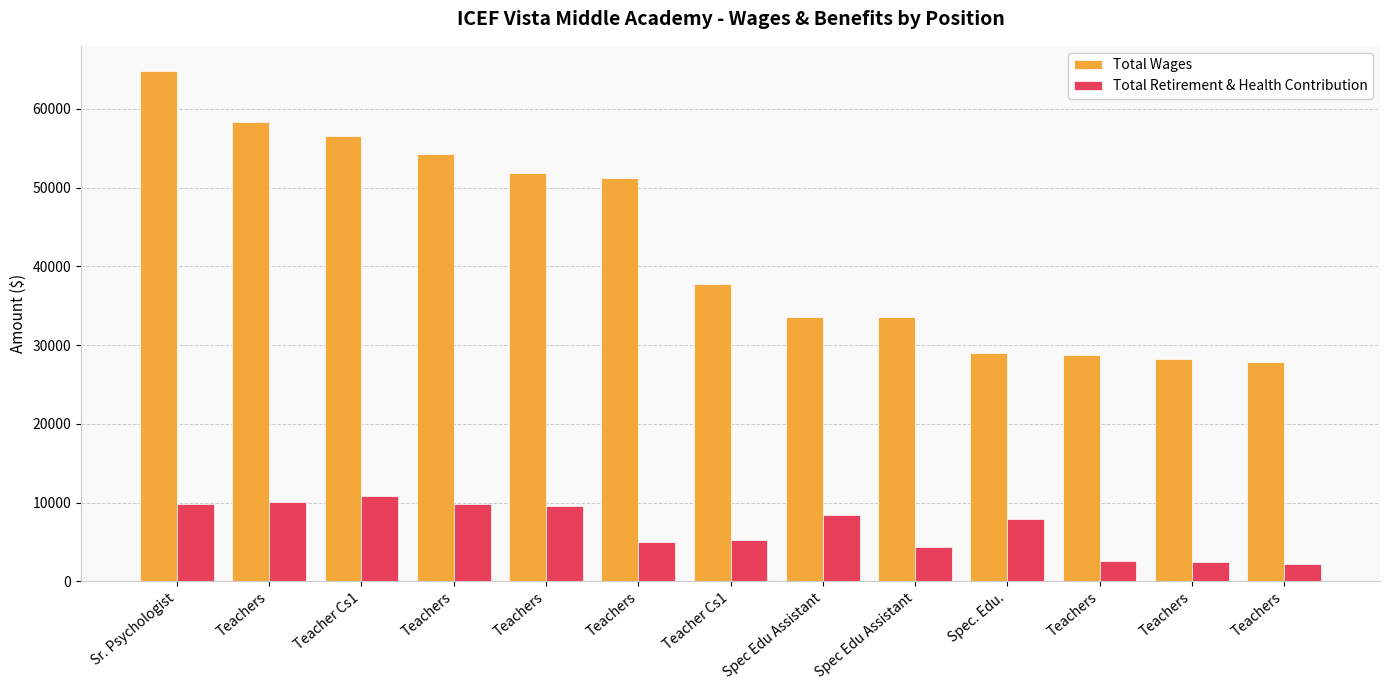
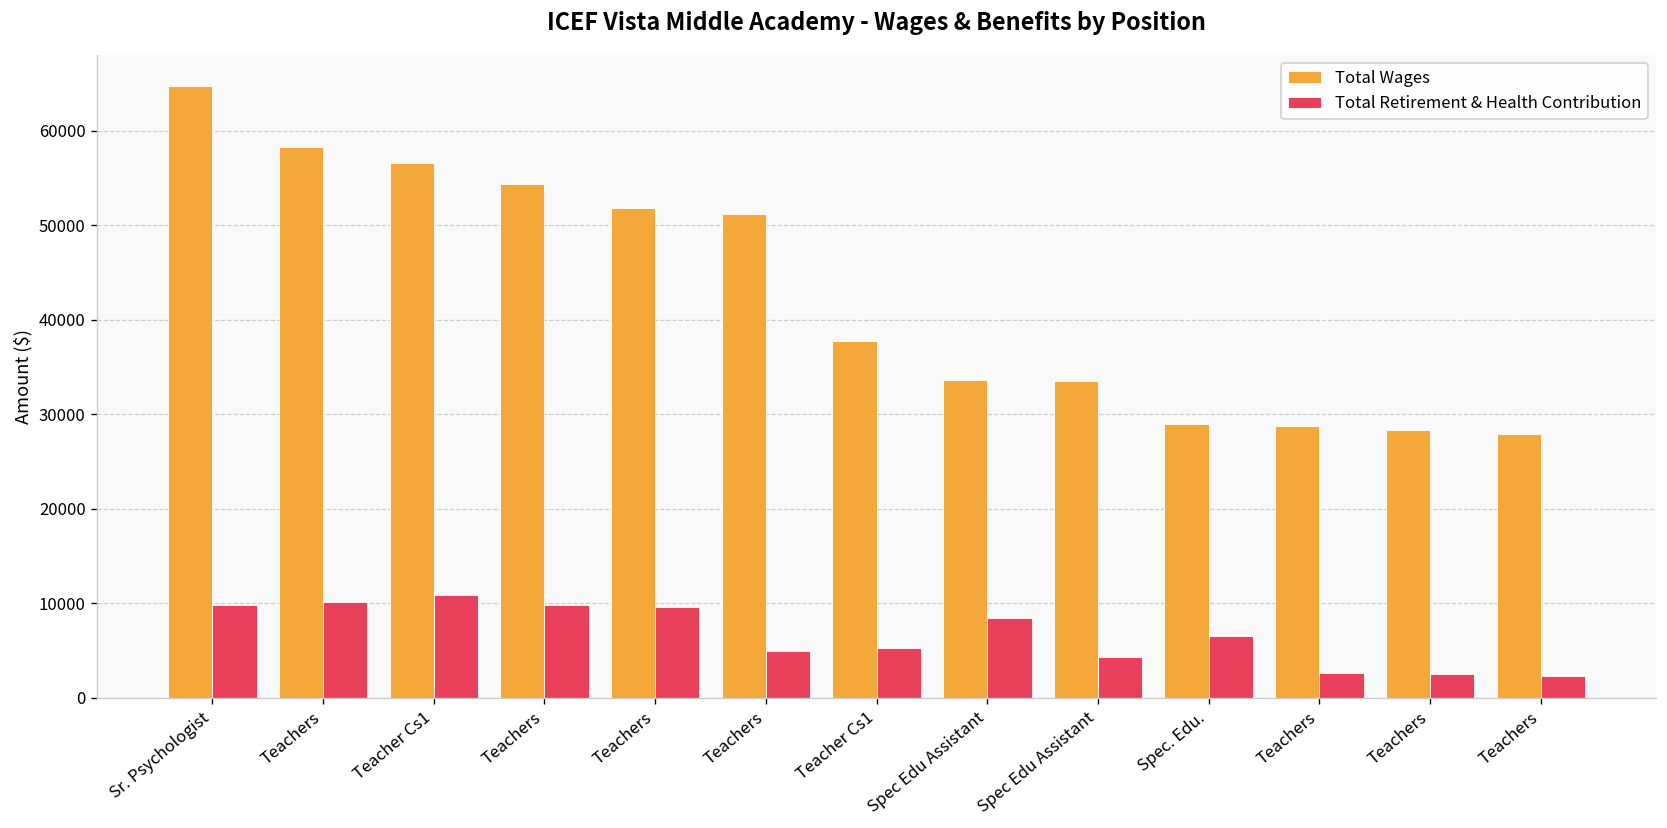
Total Retirement & Health Contribution, Spec. Edu.: 8000 -> 6000
